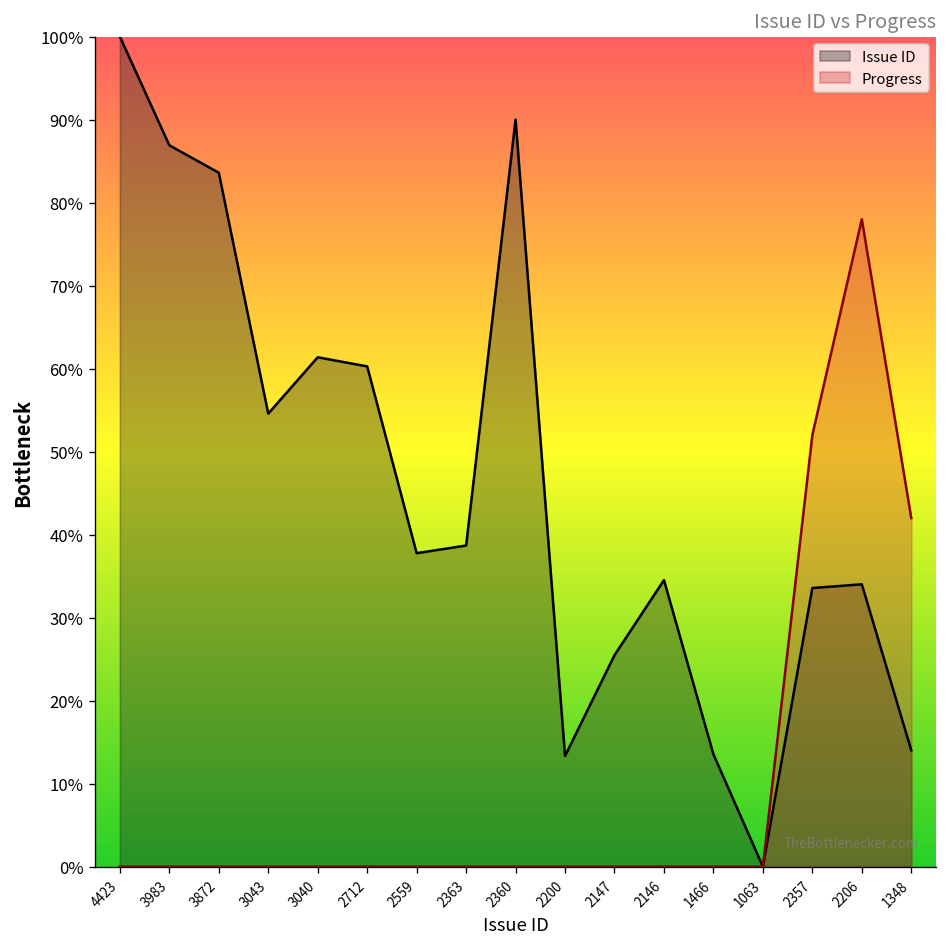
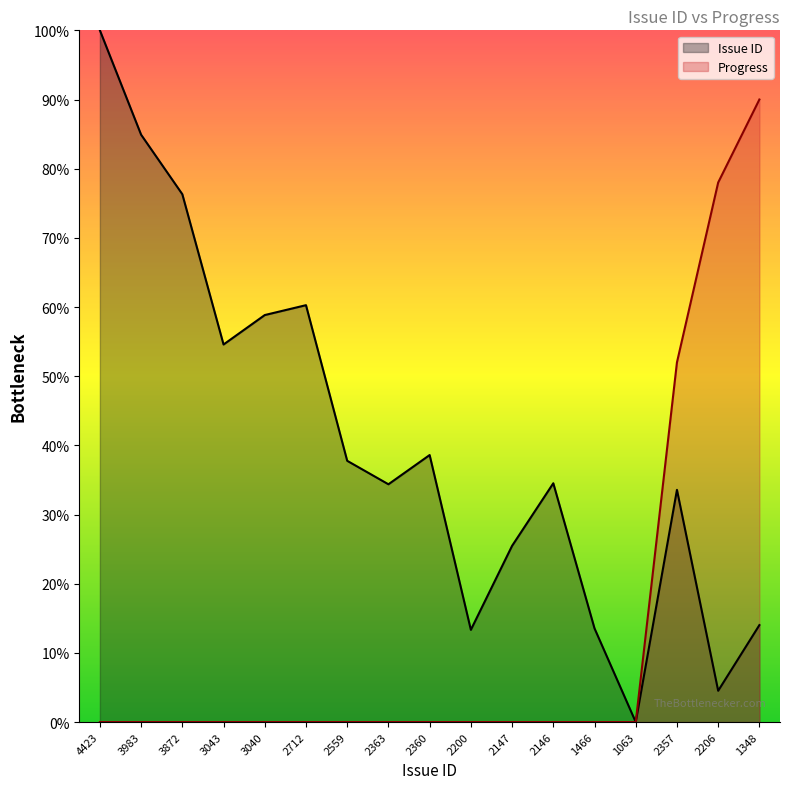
Issue ID, 3983: 87% -> 85%
Issue ID, 3872: 84% -> 76%
Issue ID, 3040: 61% -> 59%
Issue ID, 2363: 39% -> 34%
Issue ID, 2360: 90% -> 39%
Issue ID, 2206: 34% -> 5%
Progress, 1348: 42% -> 90%
